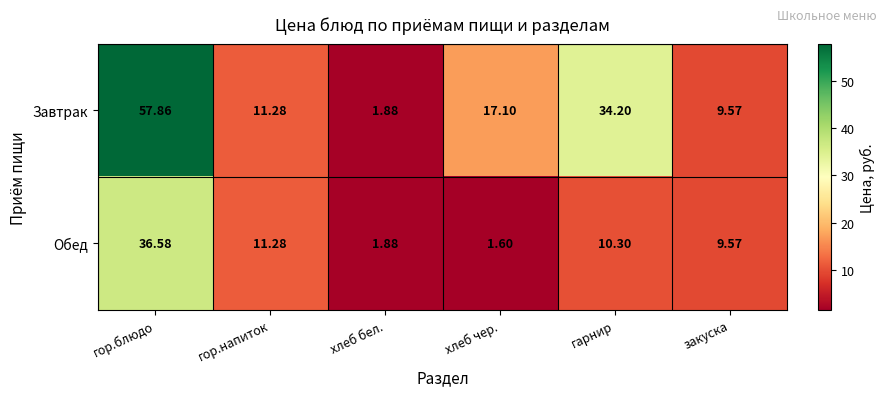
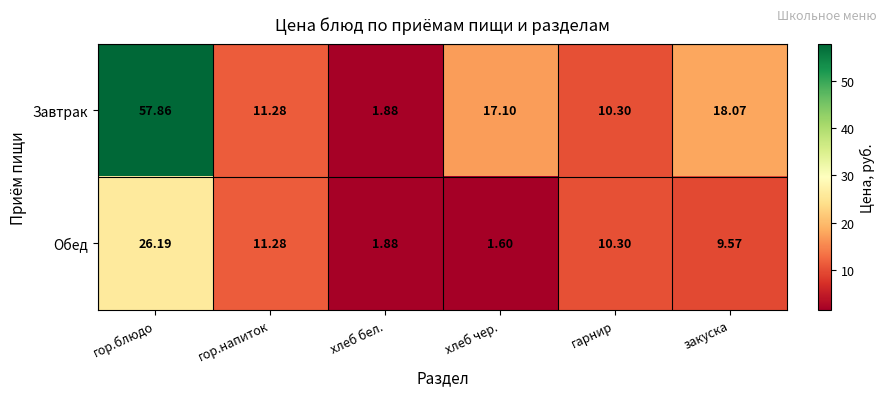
Завтрак, гарнир: 34.20 -> 10.30
Завтрак, закуска: 9.57 -> 18.07
Обед, гор.блюдо: 36.58 -> 26.19
